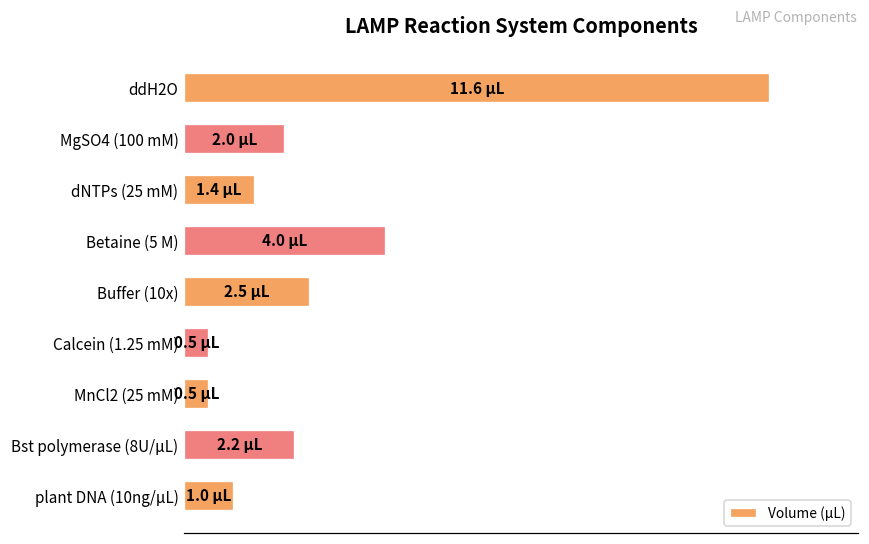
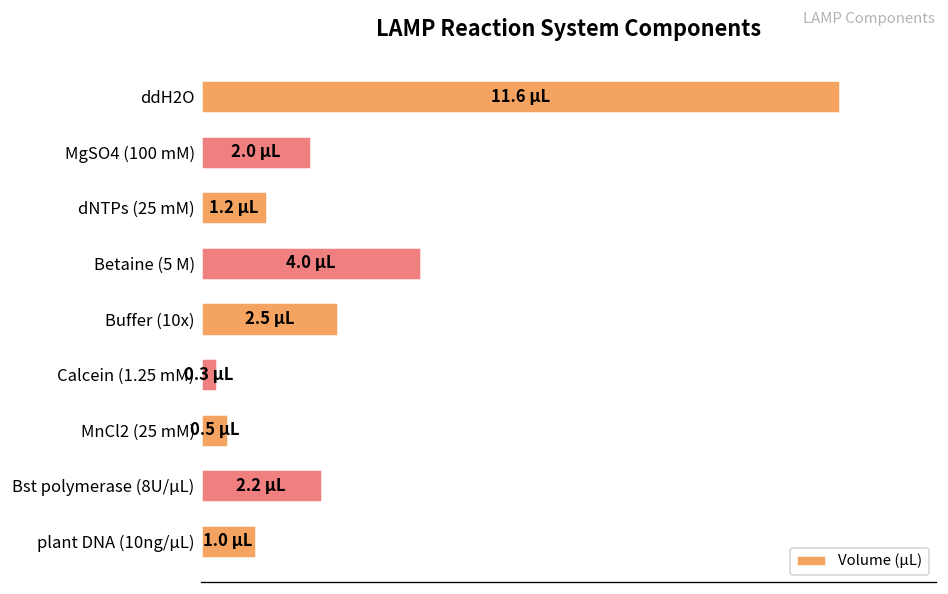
dNTPs (25 mM): 1.4 -> 1.2
Calcein (1.25 mM): 0.5 -> 0.3
